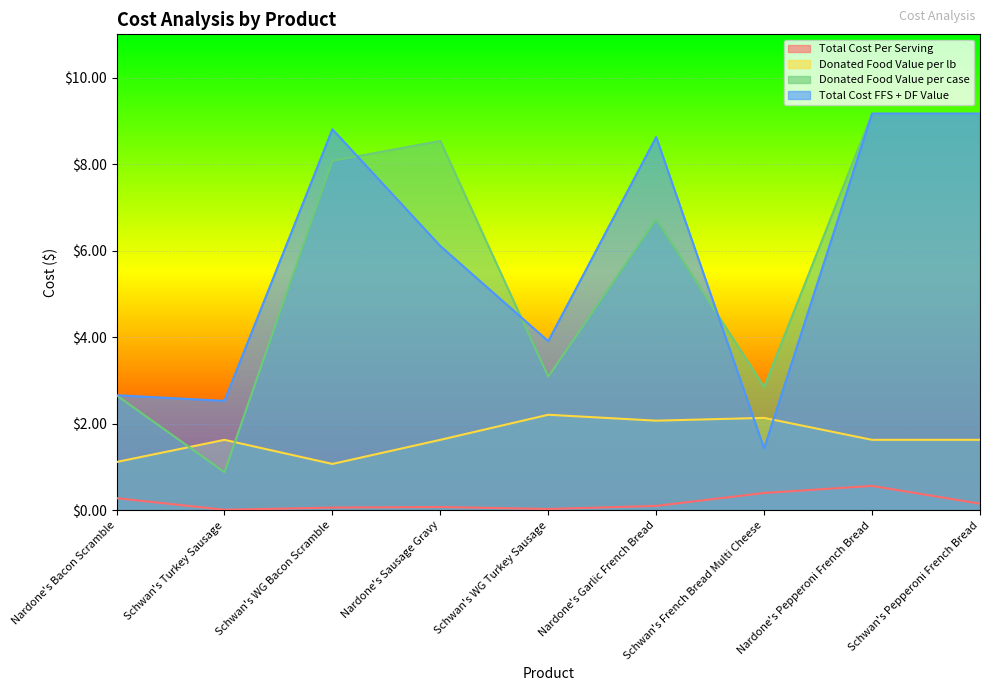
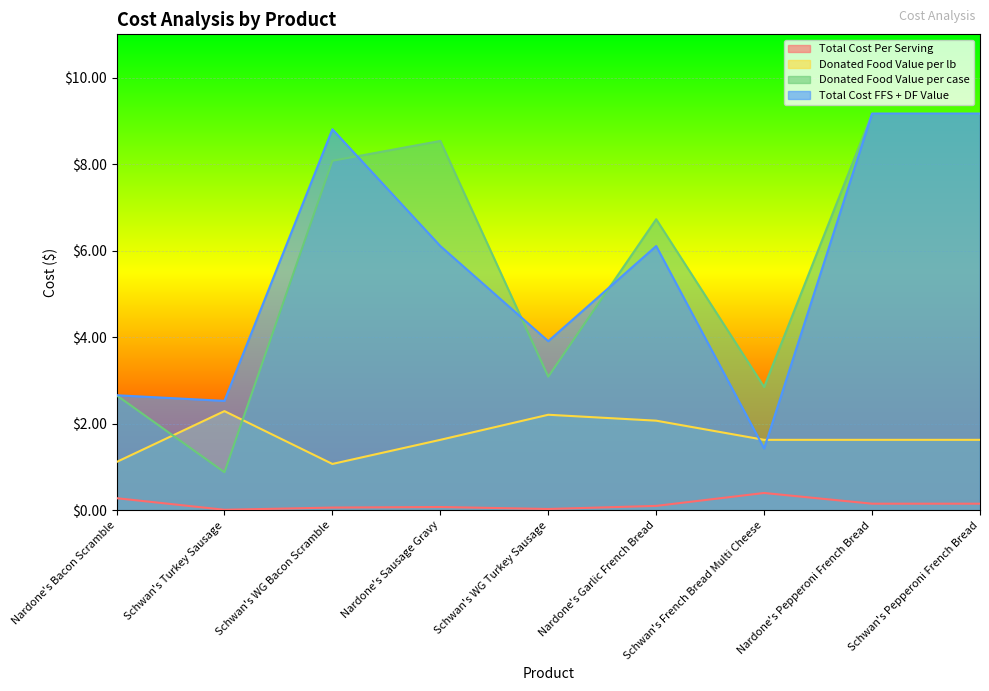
Donated Food Value per lb, Schwan's Turkey Sausage: $1.6 -> $2.3
Total Cost FFS + DF Value, Nardone's Garlic French Bread: $8.6 -> $6.1
Donated Food Value per lb, Schwan's French Bread Multi Cheese: $2.1 -> $1.6
Total Cost Per Serving, Nardone's Pepperoni French Bread: $0.6 -> $0.2
